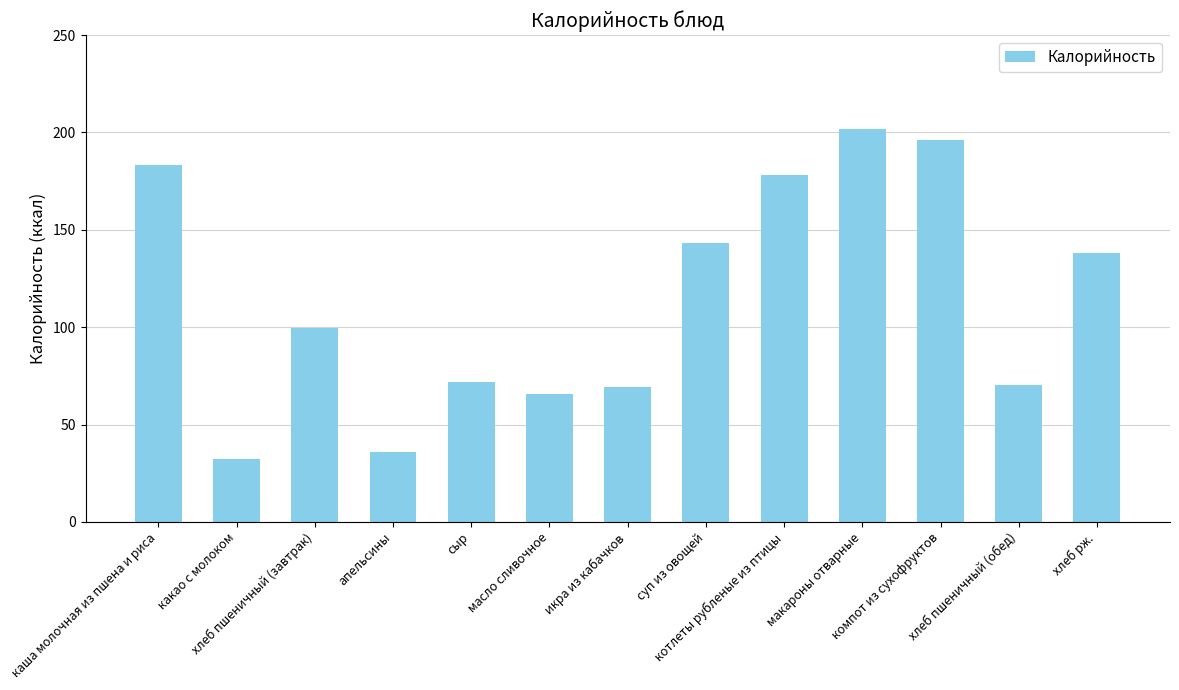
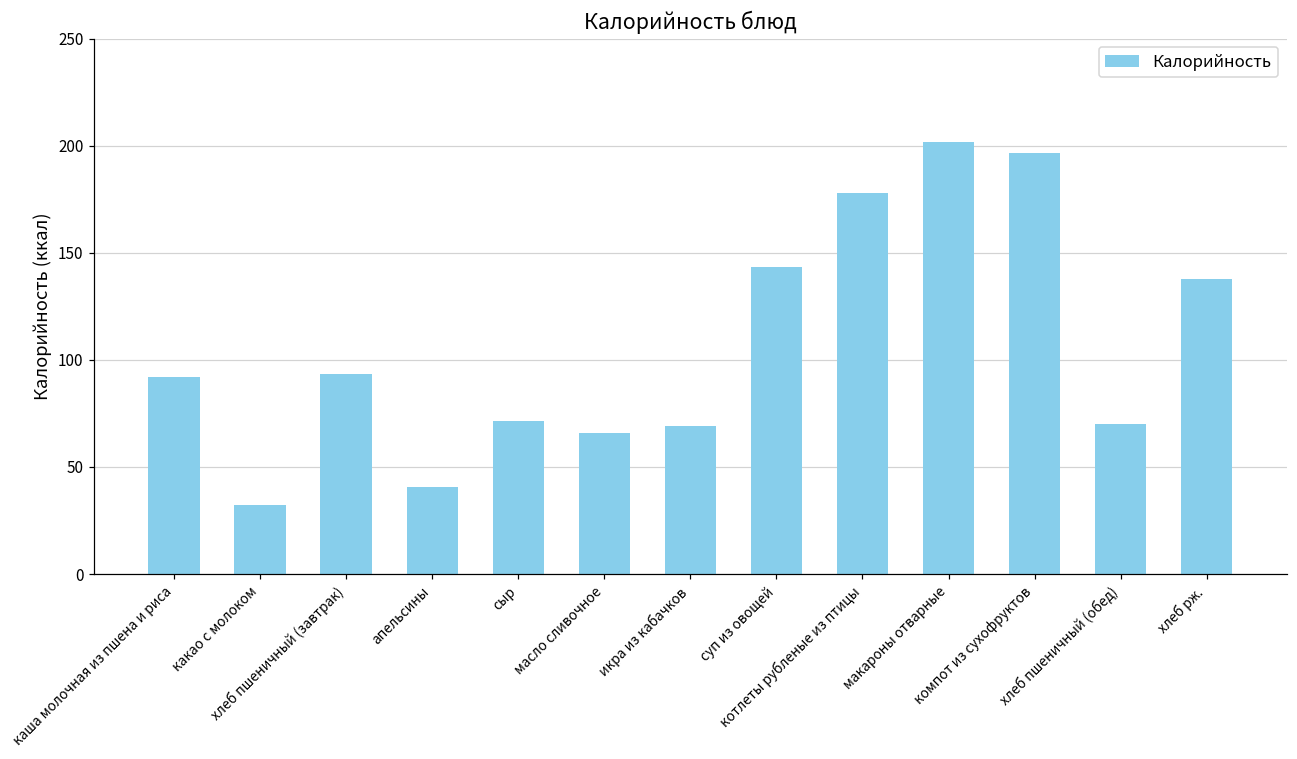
каша молочная из пшена и риса: 183 -> 92
хлеб пшеничный (завтрак): 99 -> 94
апельсины: 36 -> 41
